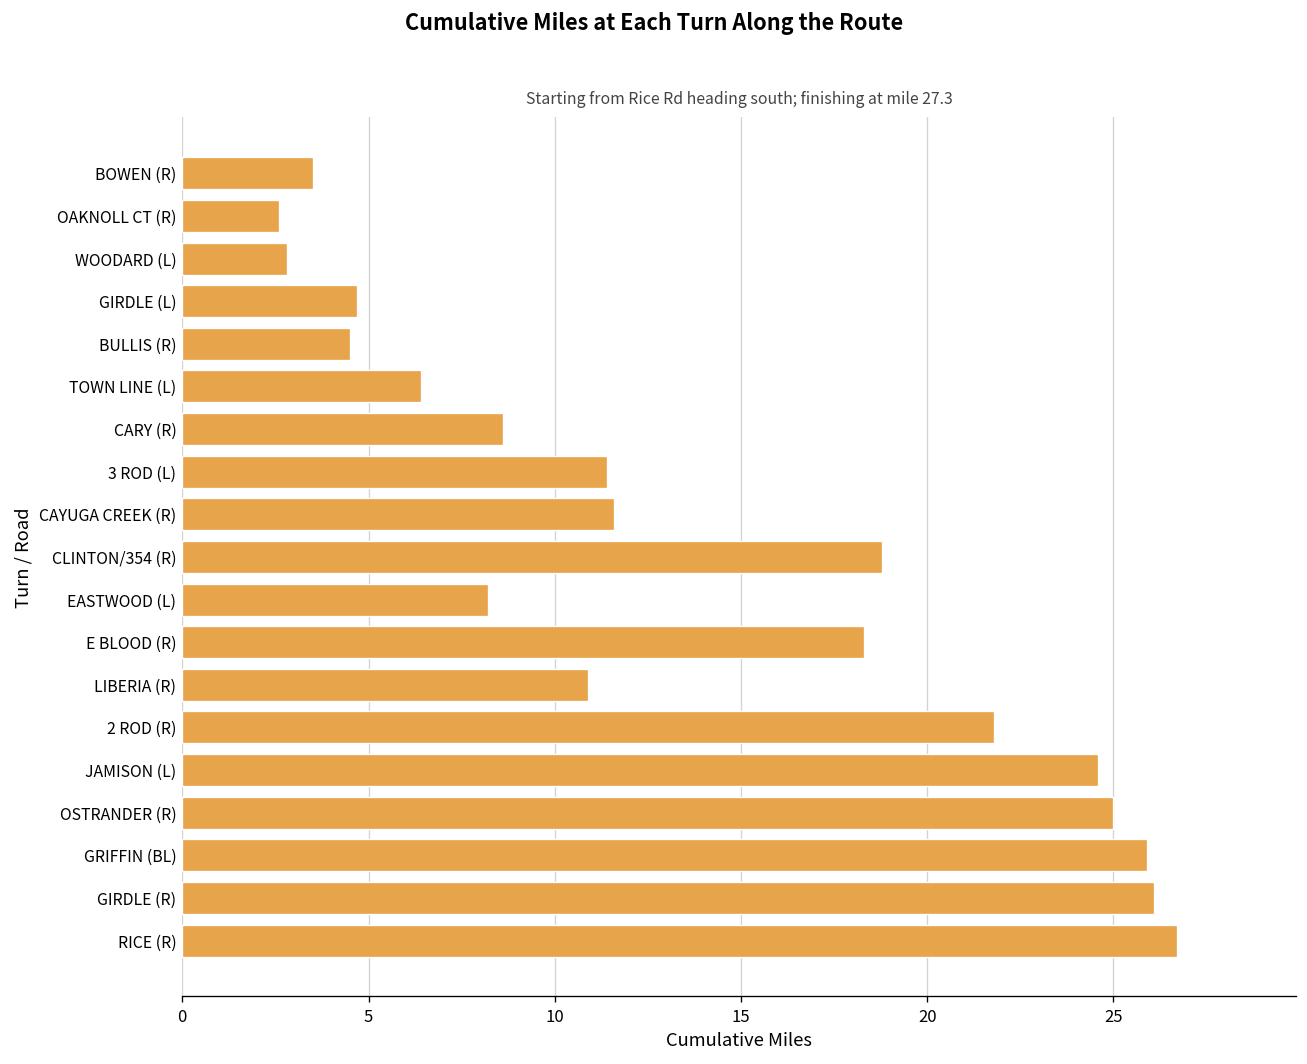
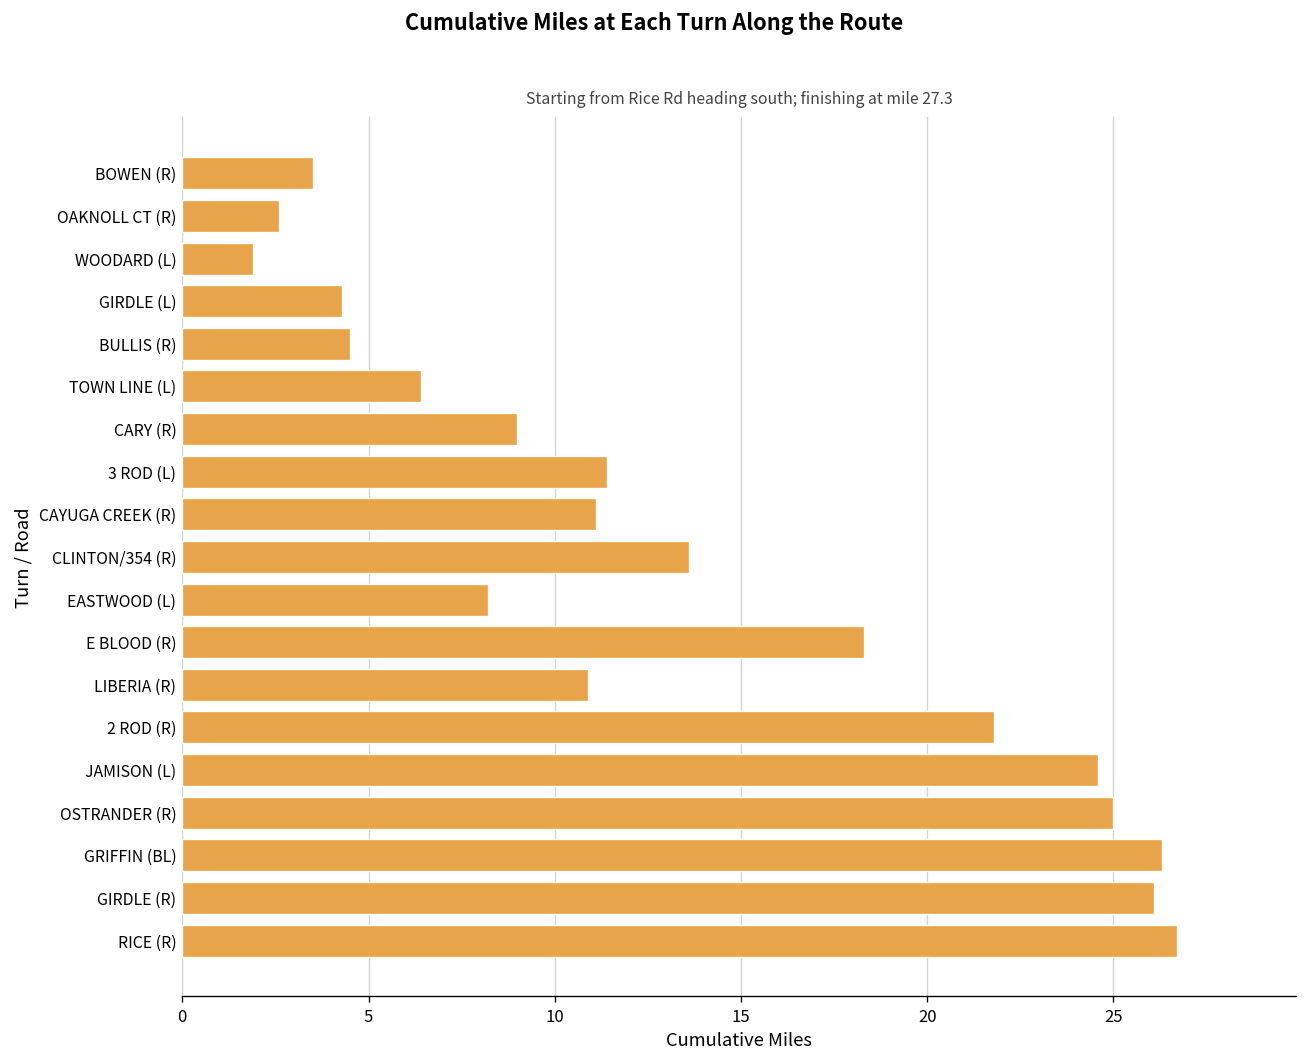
WOODARD (L): 2.8 -> 1.9
GIRDLE (L): 4.7 -> 4.3
CARY (R): 8.6 -> 9.0
CAYUGA CREEK (R): 11.6 -> 11.1
CLINTON/354 (R): 18.8 -> 13.6
GRIFFIN (BL): 25.9 -> 26.3
